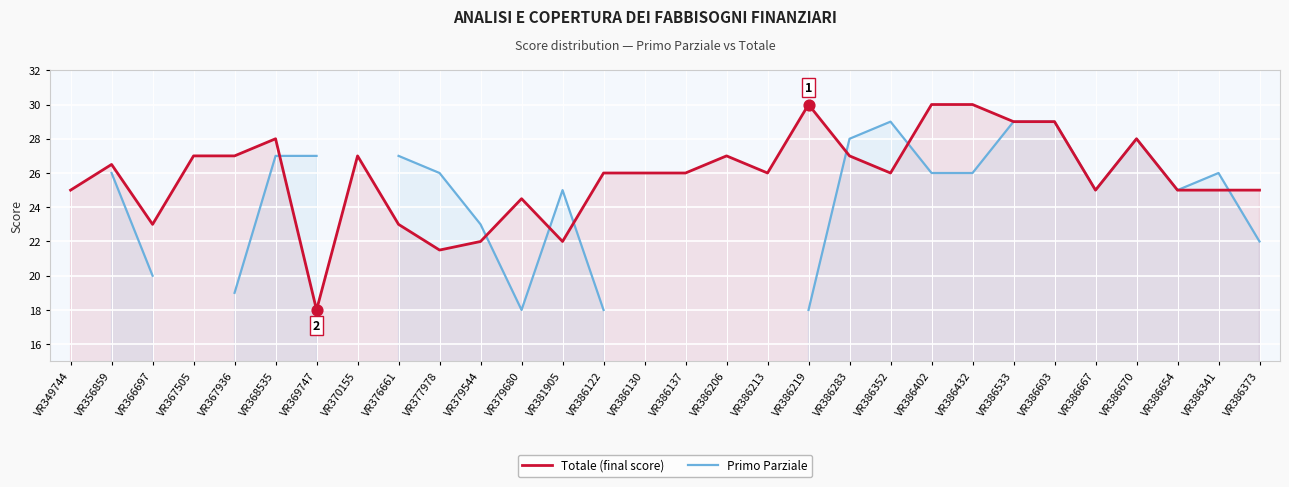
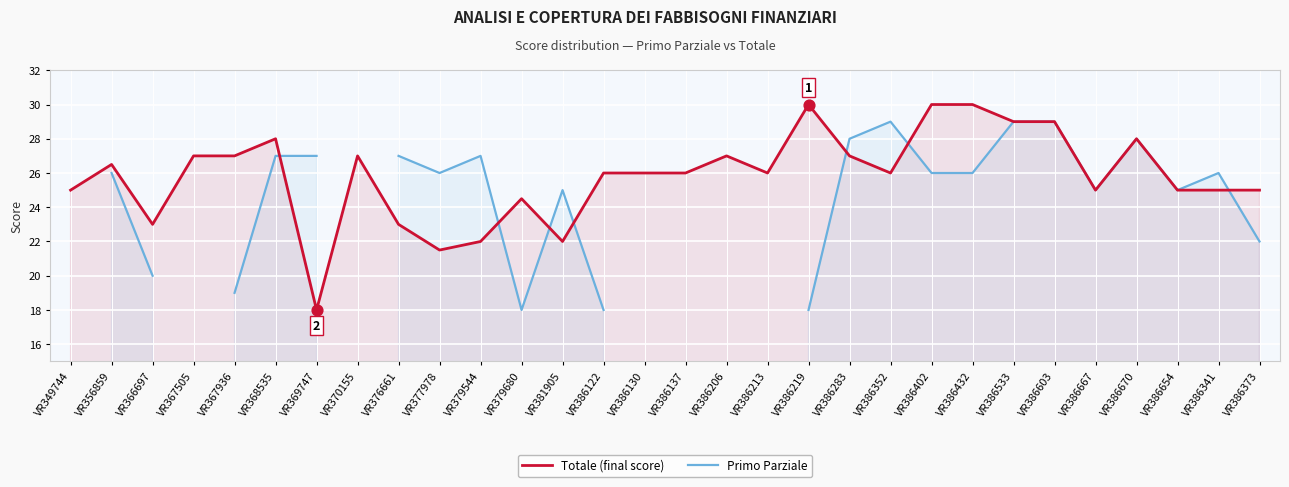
Primo Parziale, VR379544: 23 -> 27
